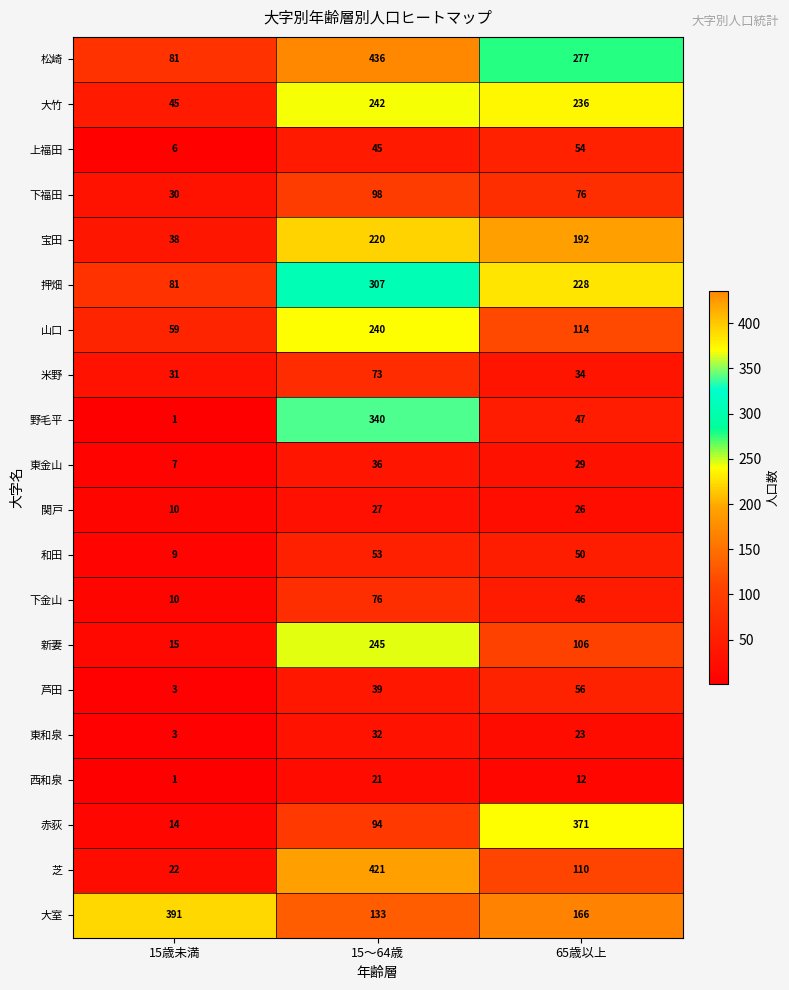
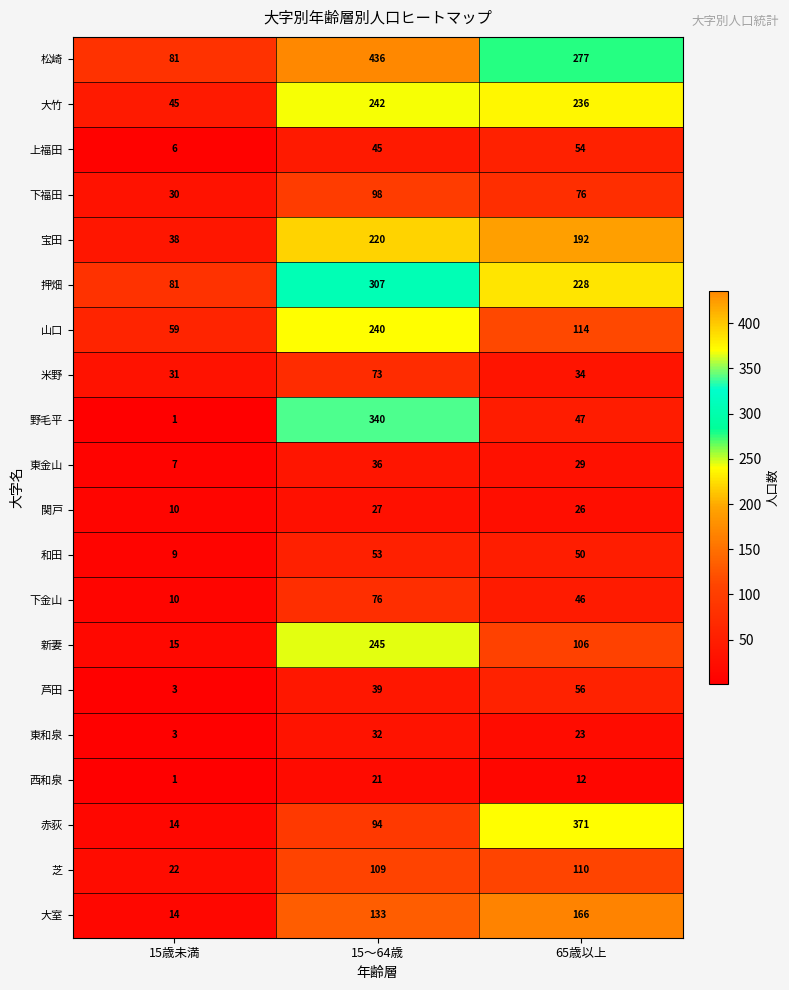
芝, 15～64歳: 421 -> 109
大室, 15歳未満: 391 -> 14
